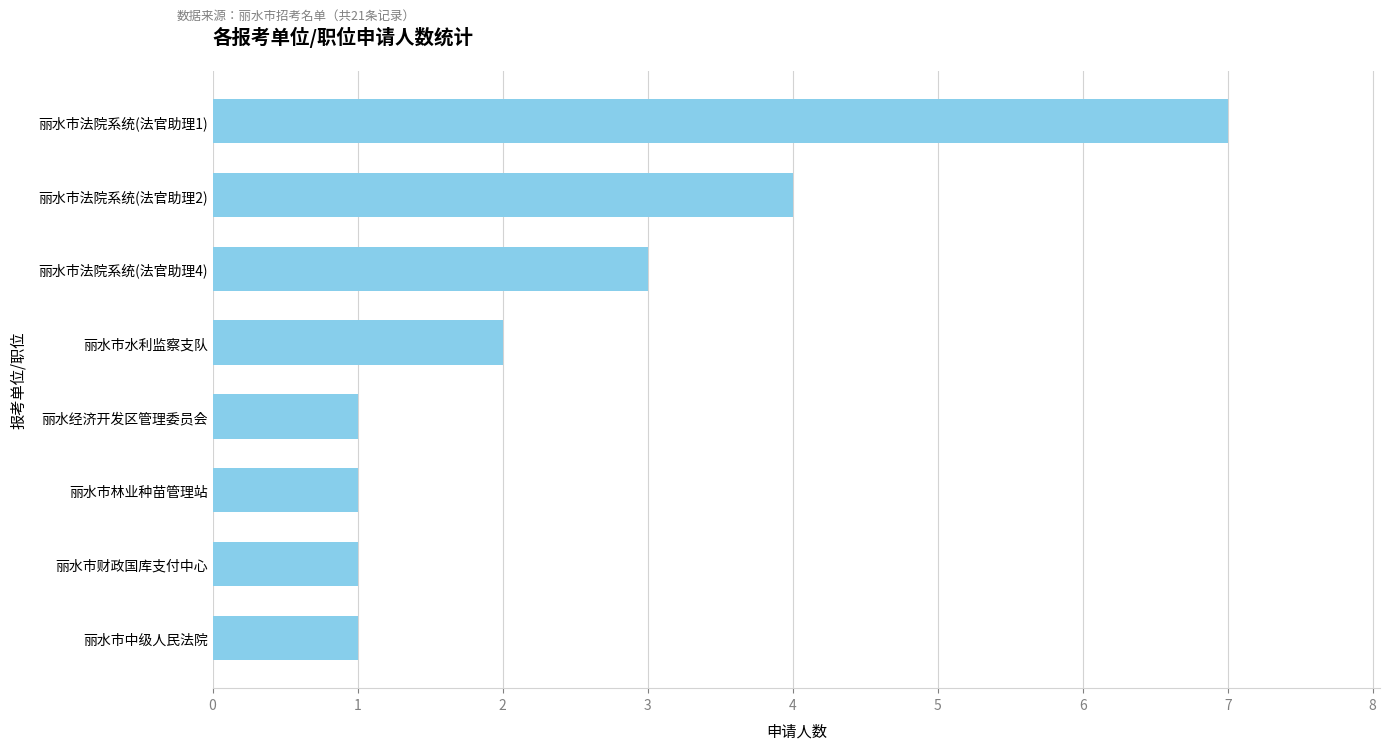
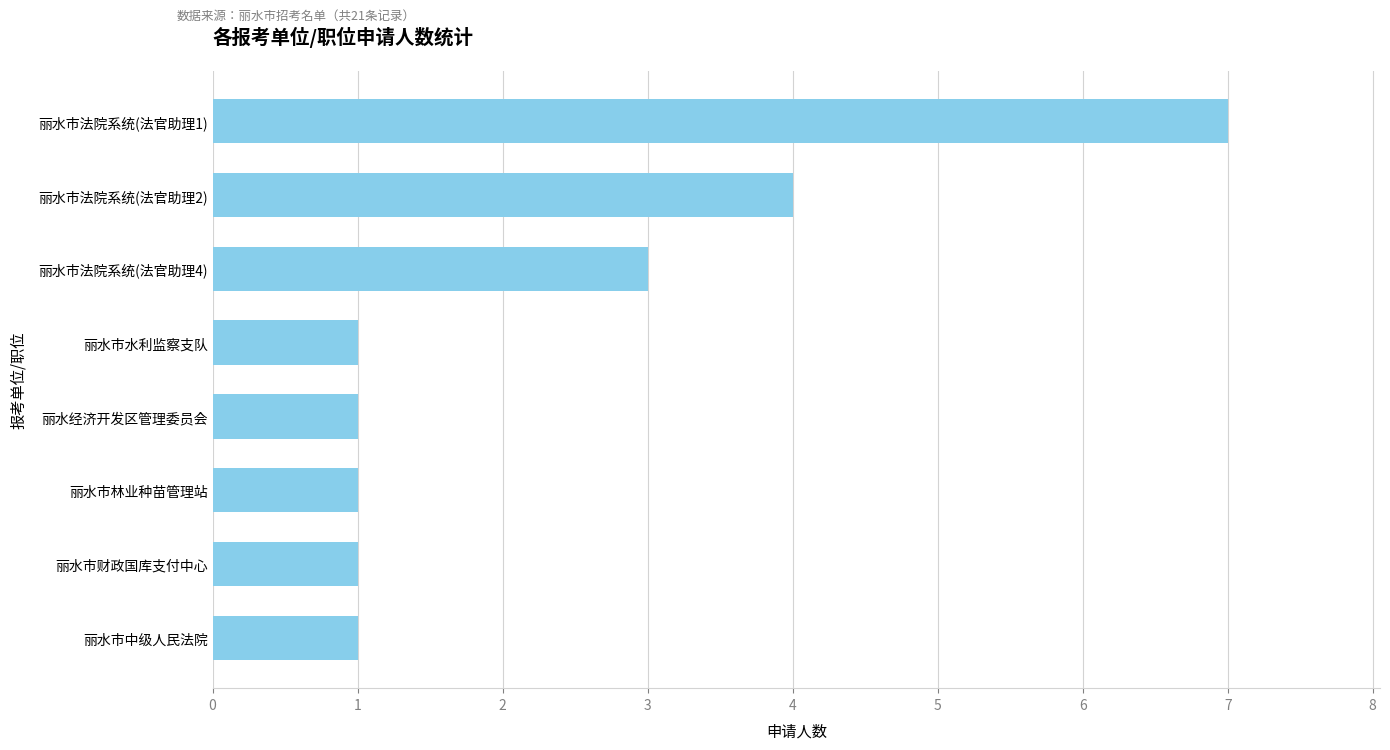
丽水市水利监察支队: 2 -> 1
